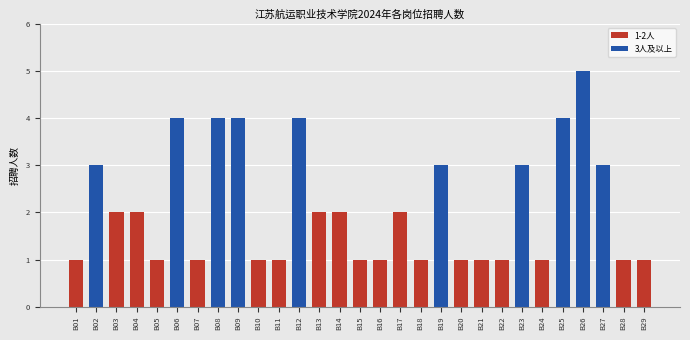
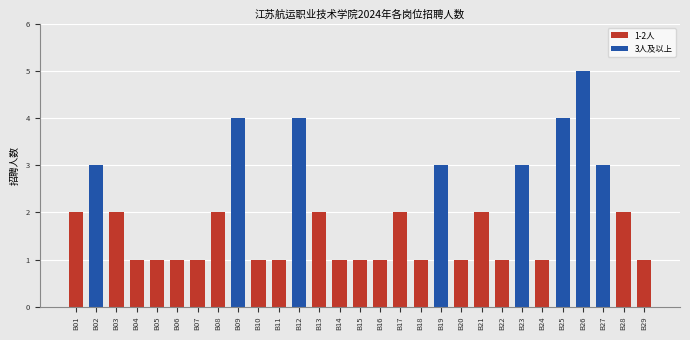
B01: 1 -> 2
B04: 2 -> 1
B06: 4 -> 1
B08: 4 -> 2
B14: 2 -> 1
B21: 1 -> 2
B28: 1 -> 2
